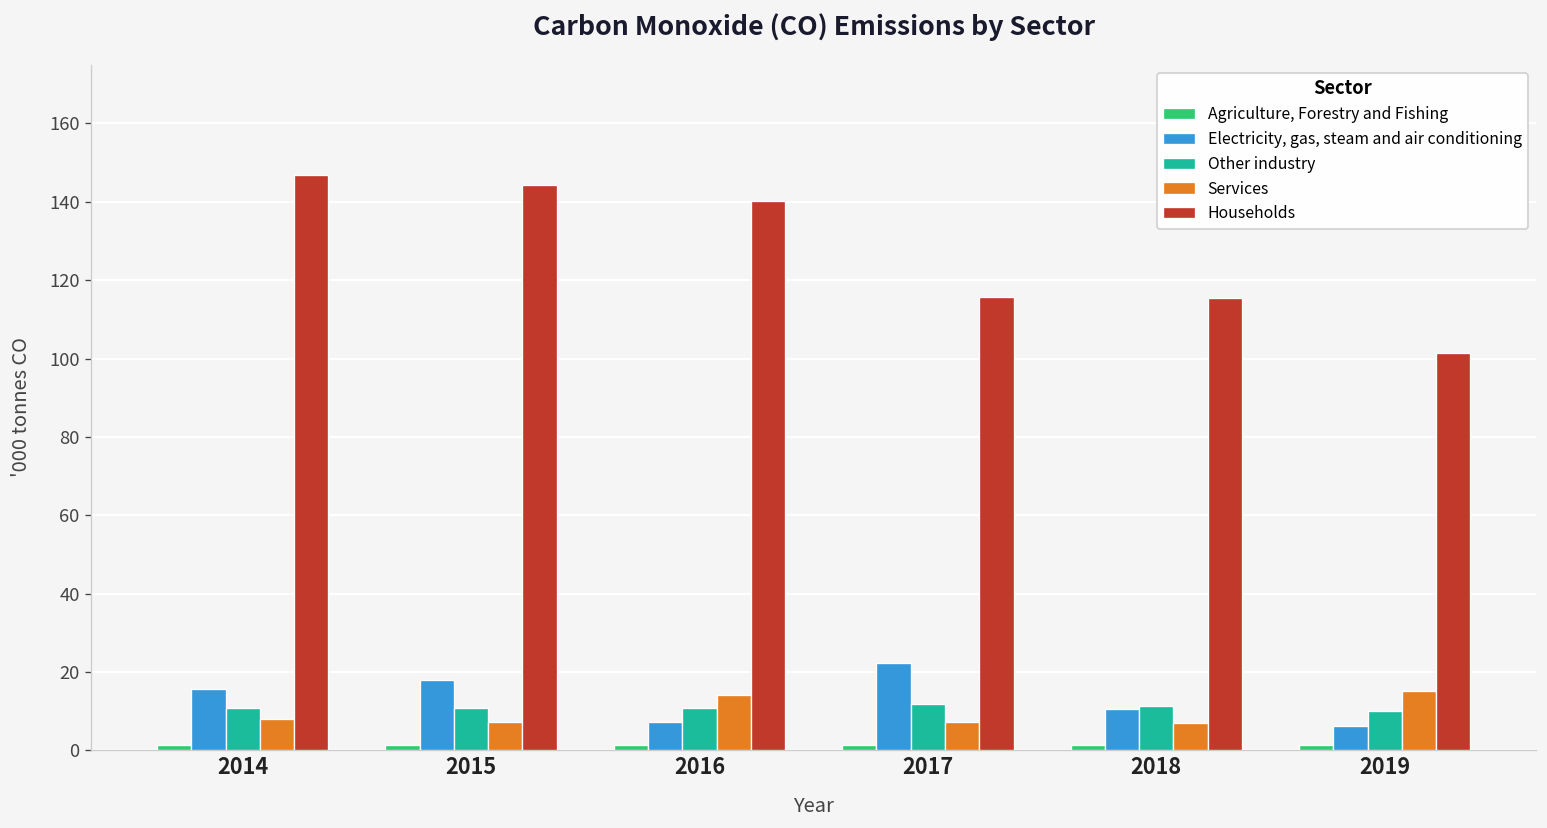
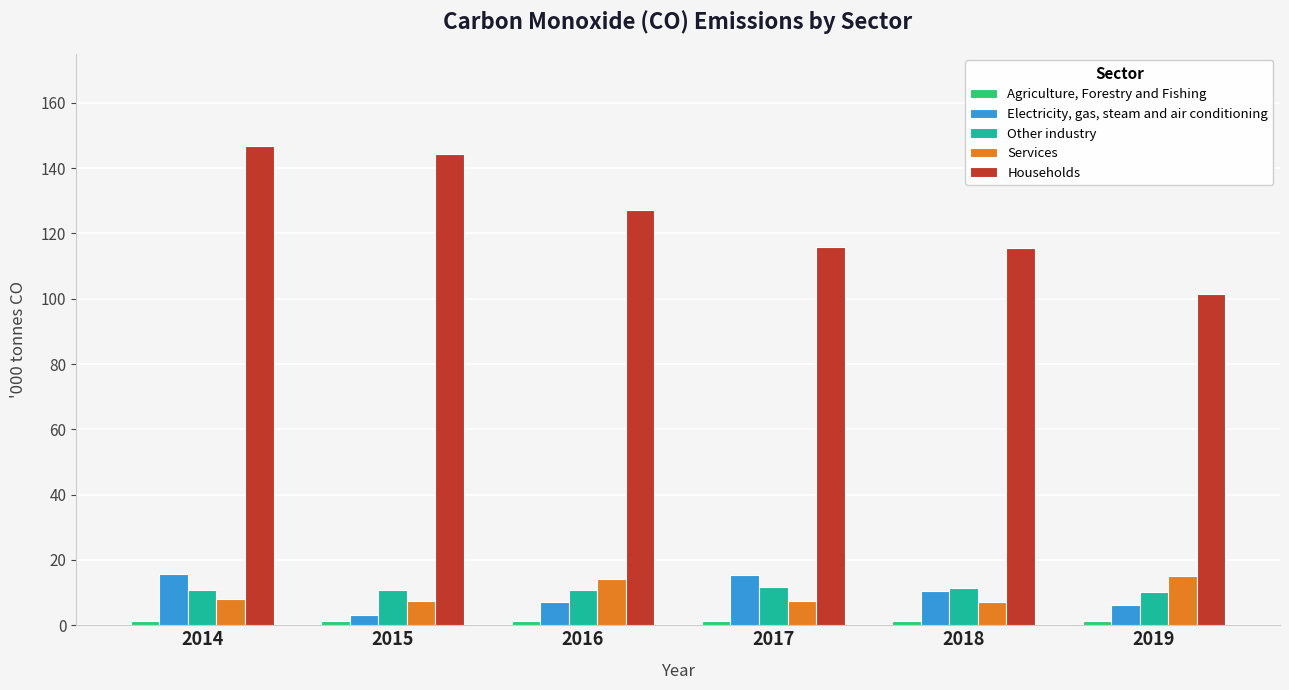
Electricity, gas, steam and air conditioning, 2015: 18 -> 3
Households, 2016: 140 -> 127
Electricity, gas, steam and air conditioning, 2017: 22 -> 15
